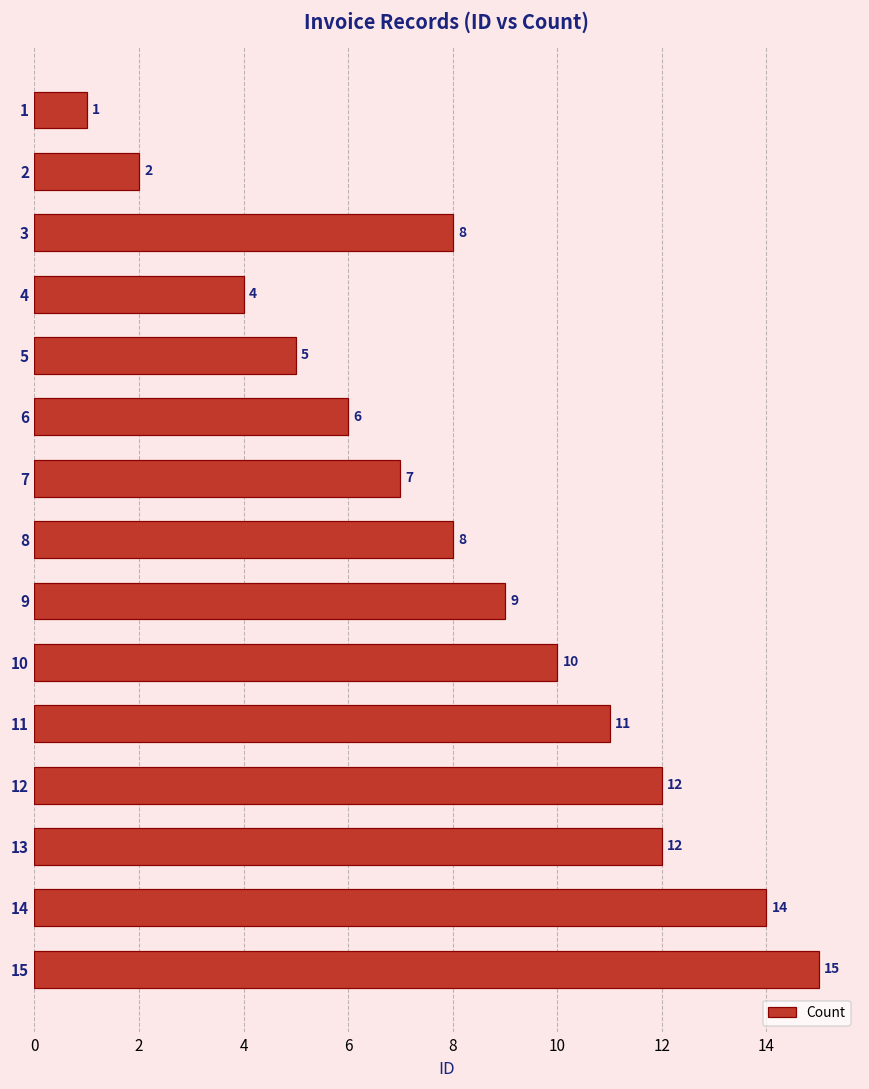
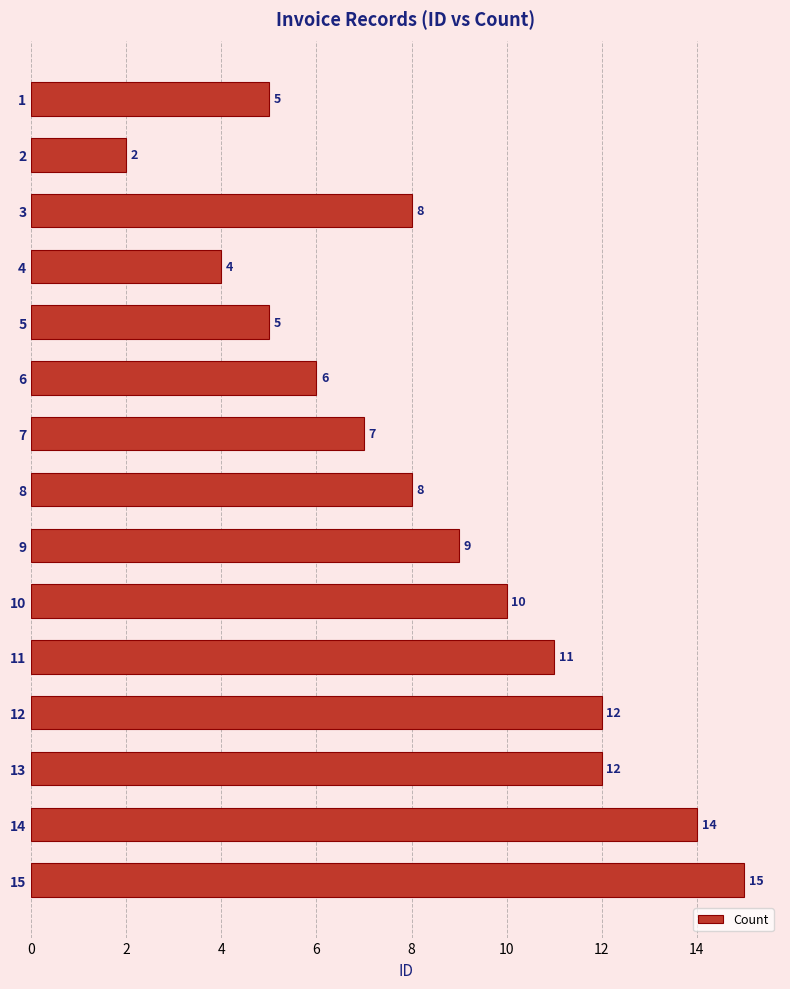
1: 1 -> 5
